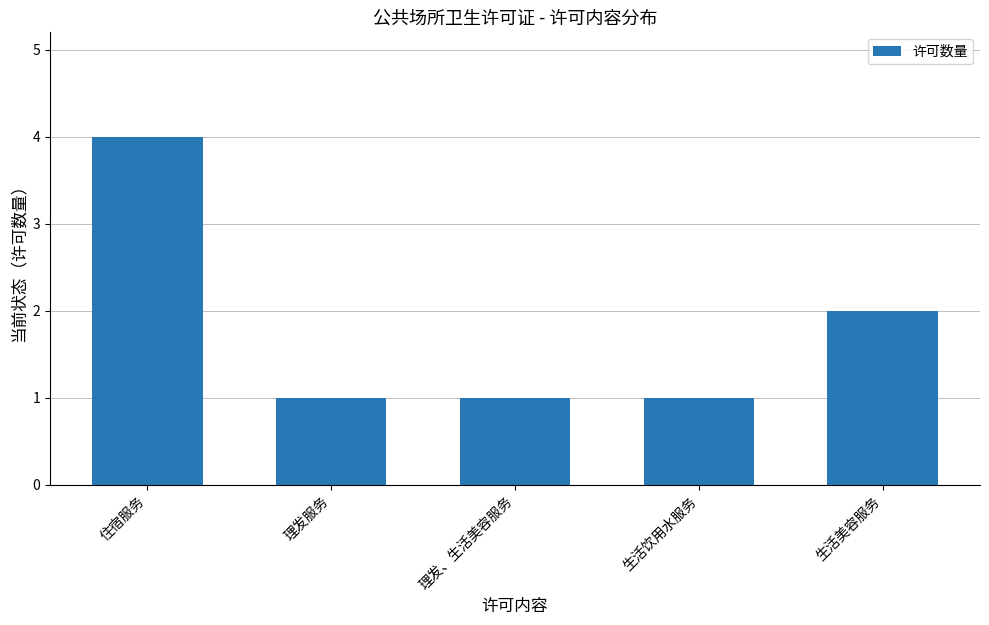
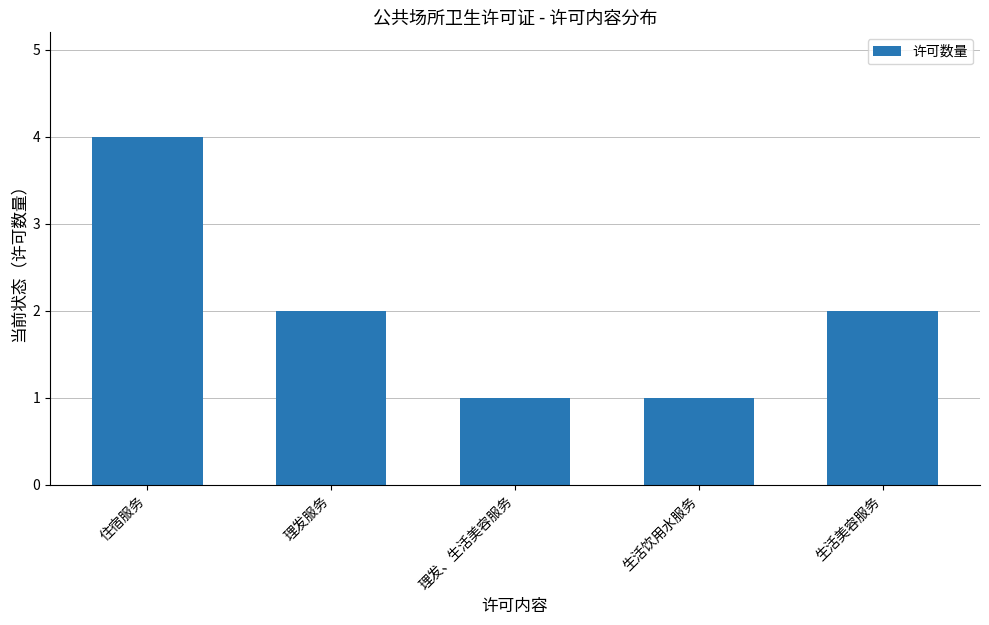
理发服务: 1 -> 2
